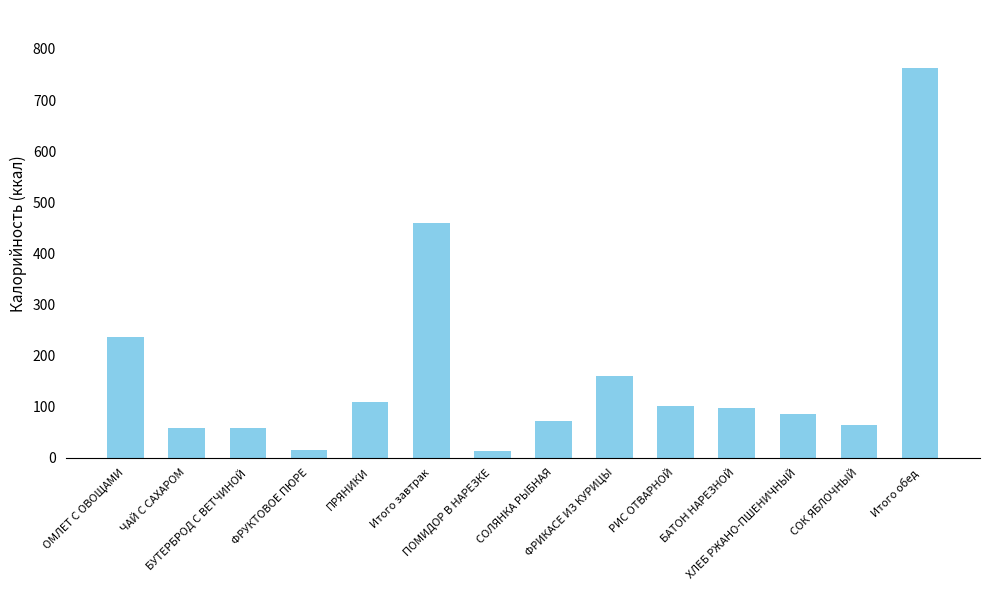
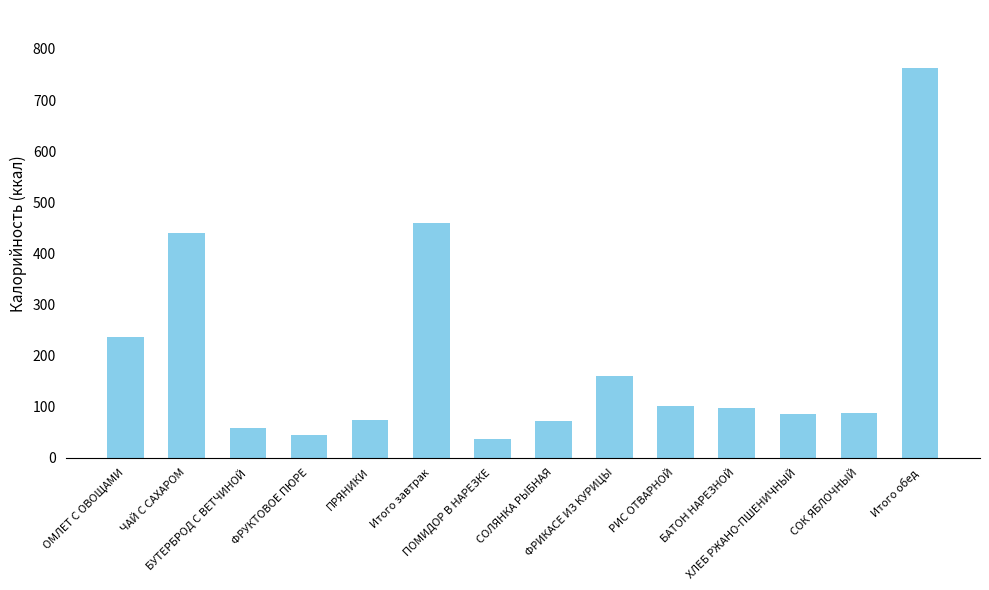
ЧАЙ С САХАРОМ: 60 -> 440
ФРУКТОВОЕ ПЮРЕ: 20 -> 50
ПРЯНИКИ: 110 -> 70
ПОМИДОР В НАРЕЗКЕ: 10 -> 40
СОК ЯБЛОЧНЫЙ: 60 -> 90
